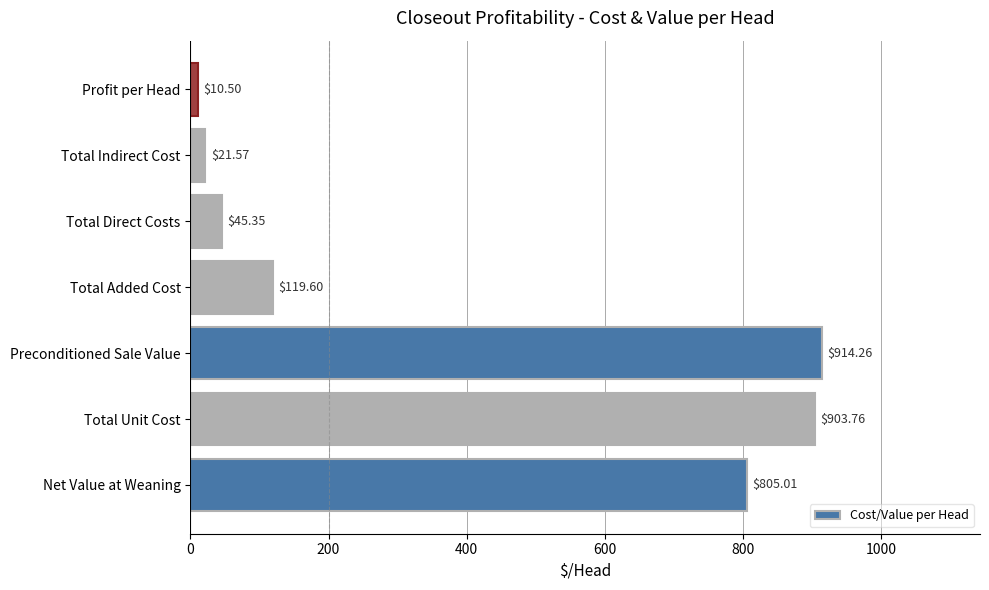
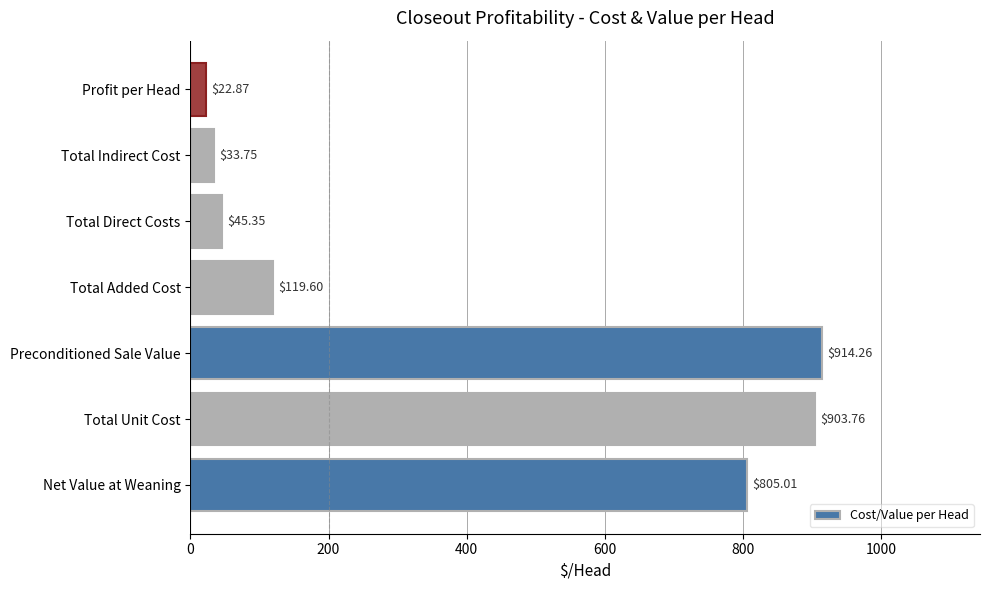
Profit per Head: $10.50 -> $22.87
Total Indirect Cost: $21.57 -> $33.75
